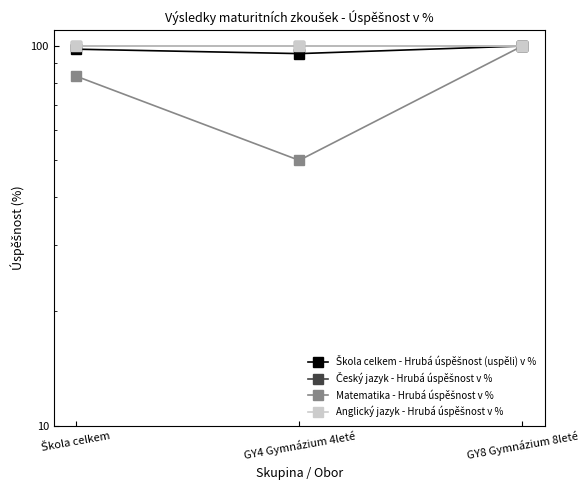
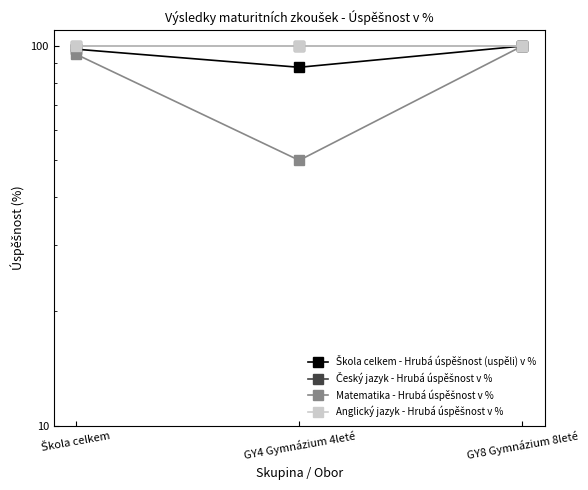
Matematika - Hrubá úspěšnost v %, Škola celkem: 83 -> 95
Škola celkem - Hrubá úspěšnost (uspěli) v %, GY4 Gymnázium 4leté: 96 -> 88
